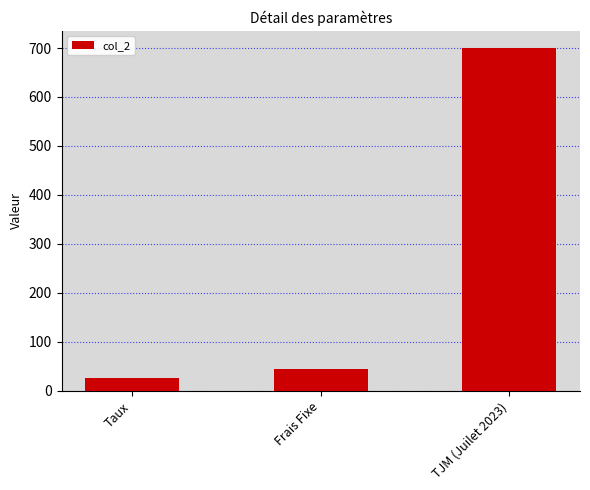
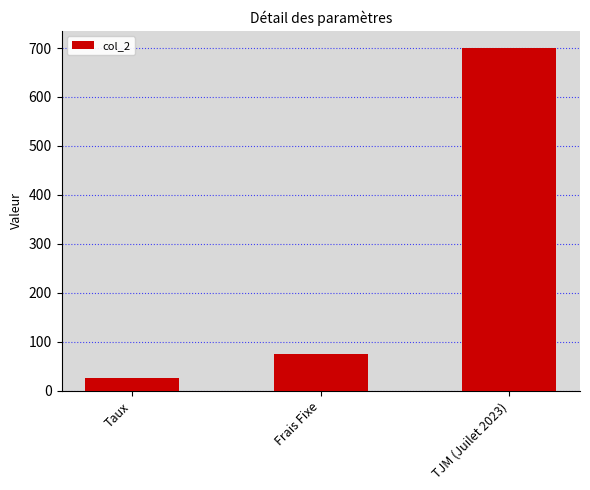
Frais Fixe: 40 -> 80
